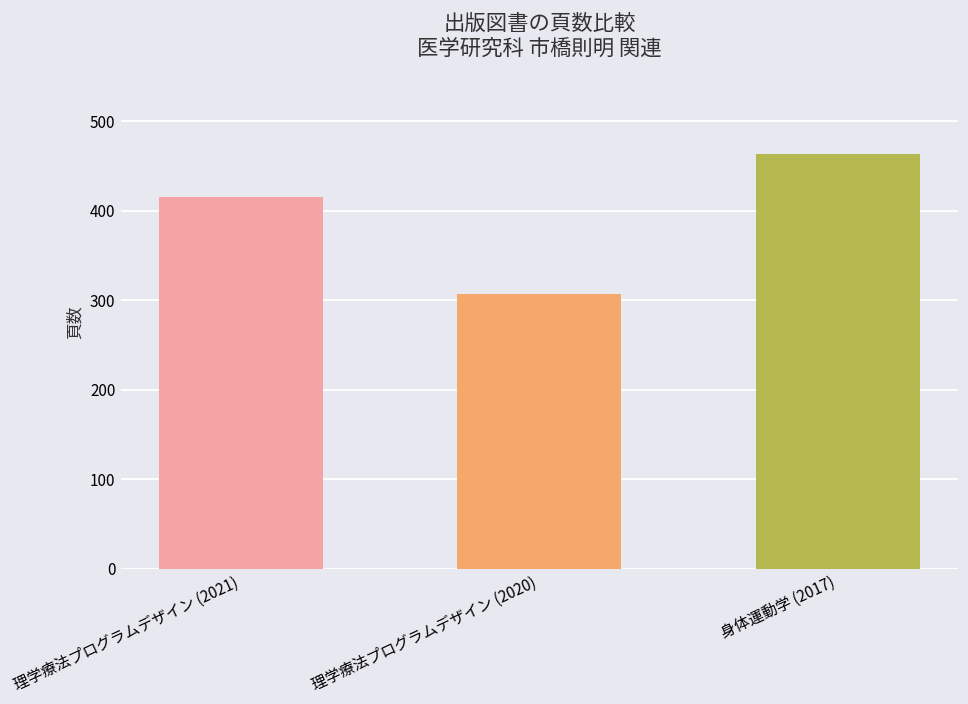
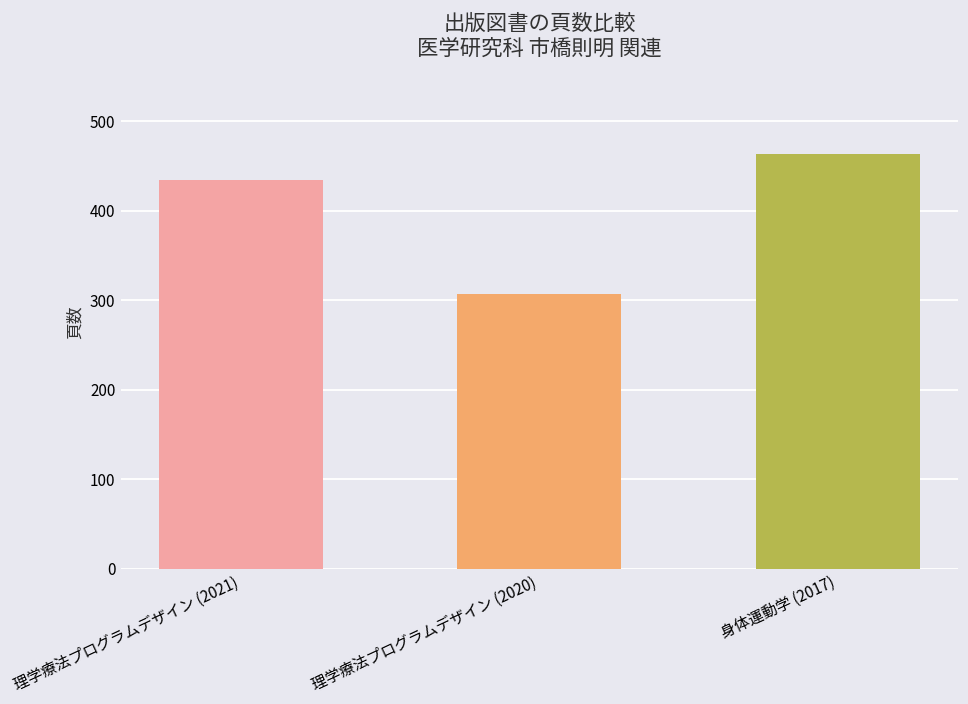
理学療法プログラムデザイン (2021): 420 -> 440
